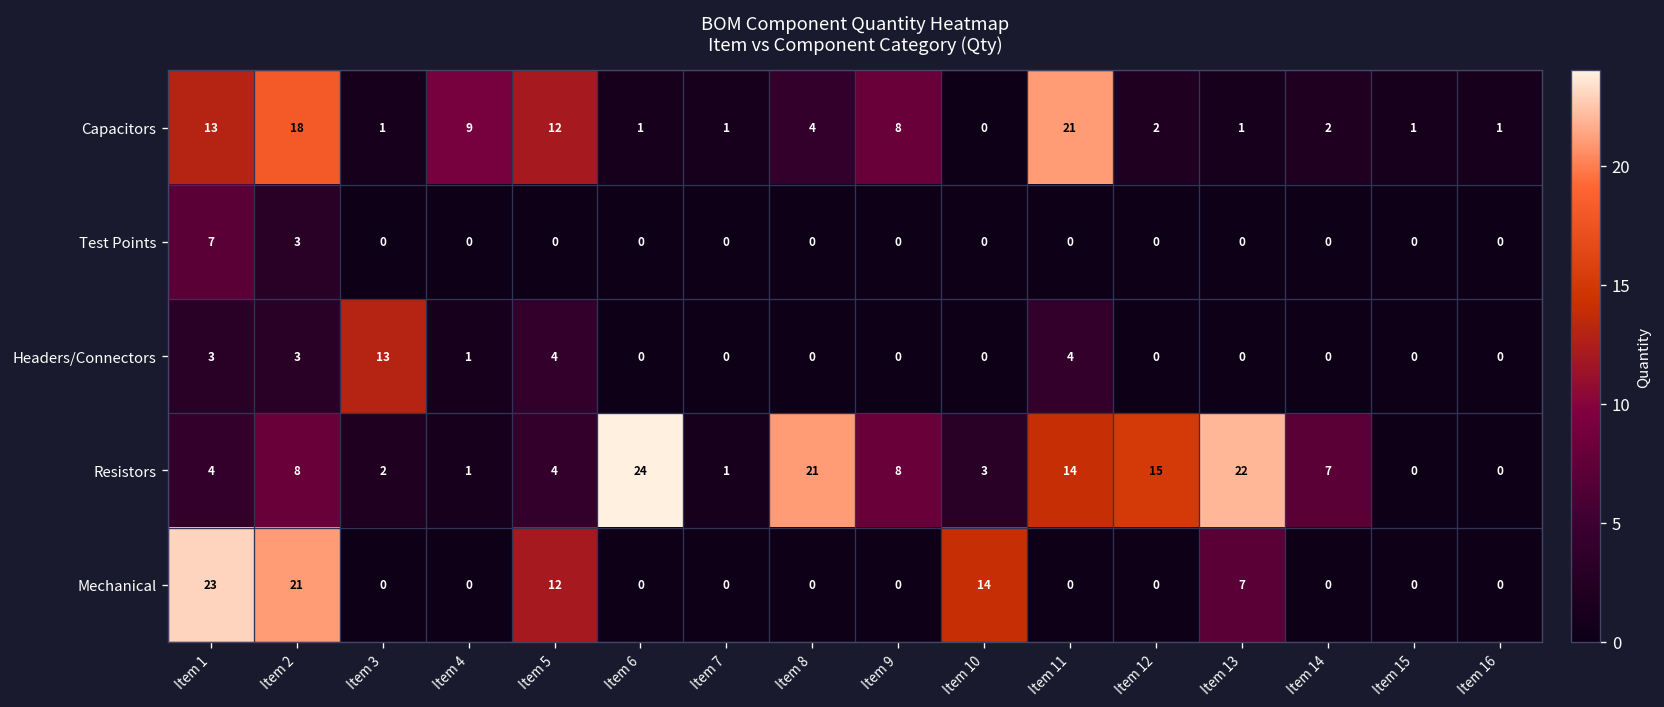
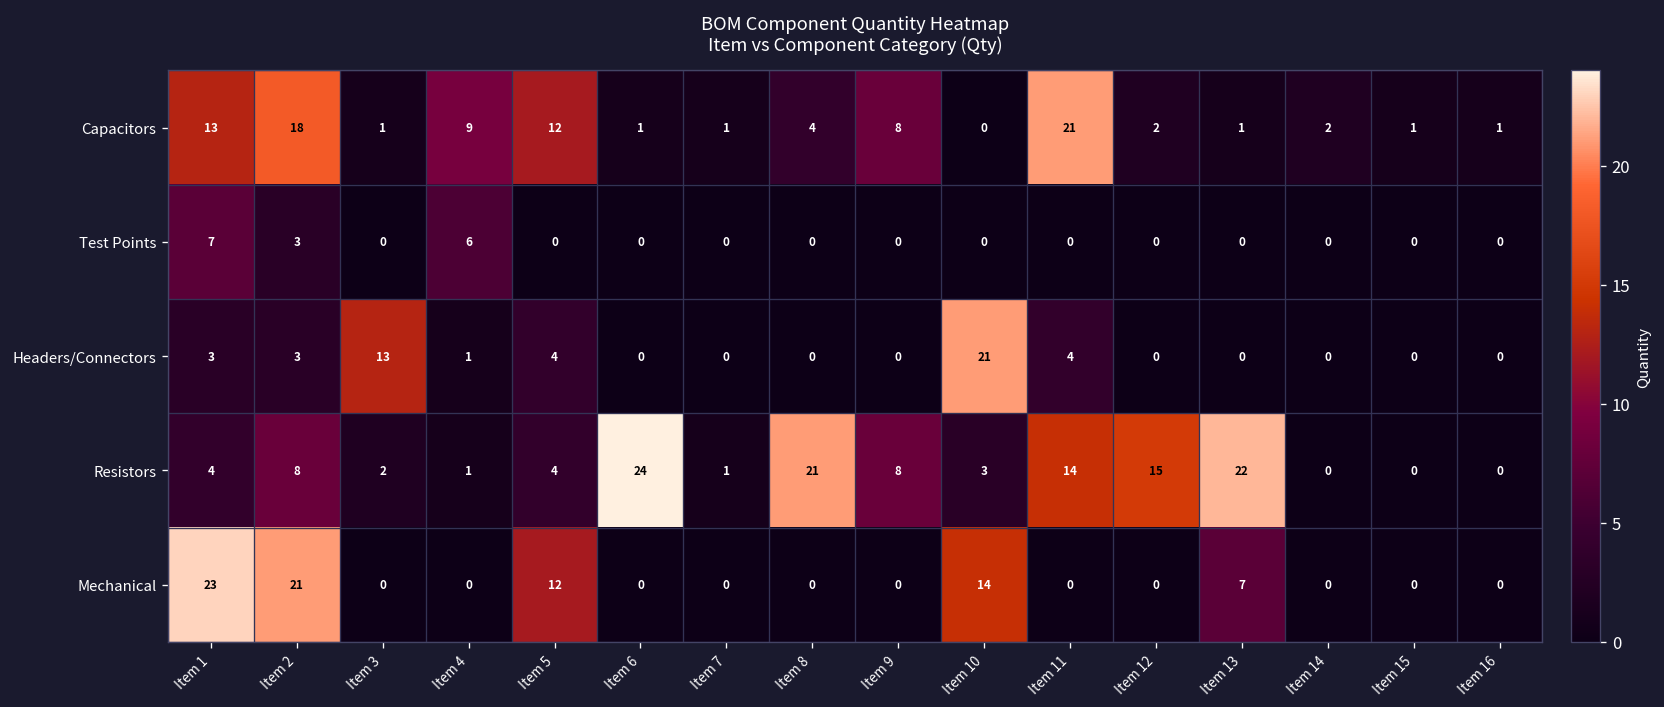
Test Points, Item 4: 0 -> 6
Headers/Connectors, Item 10: 0 -> 21
Resistors, Item 14: 7 -> 0
